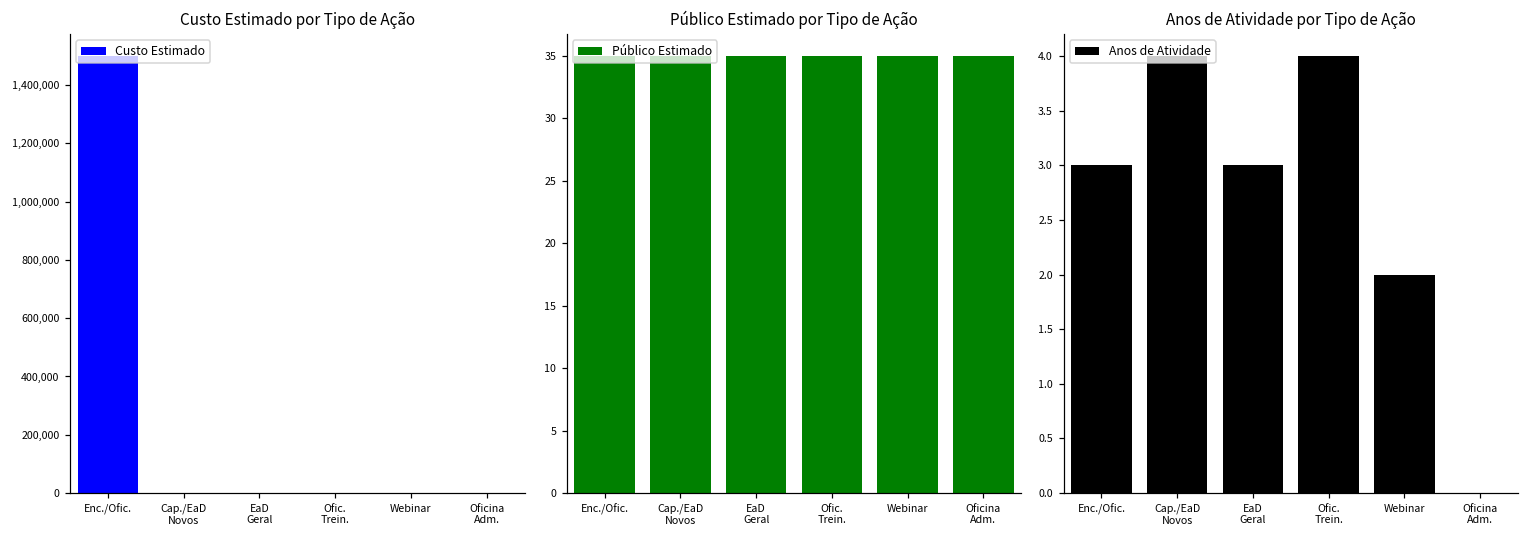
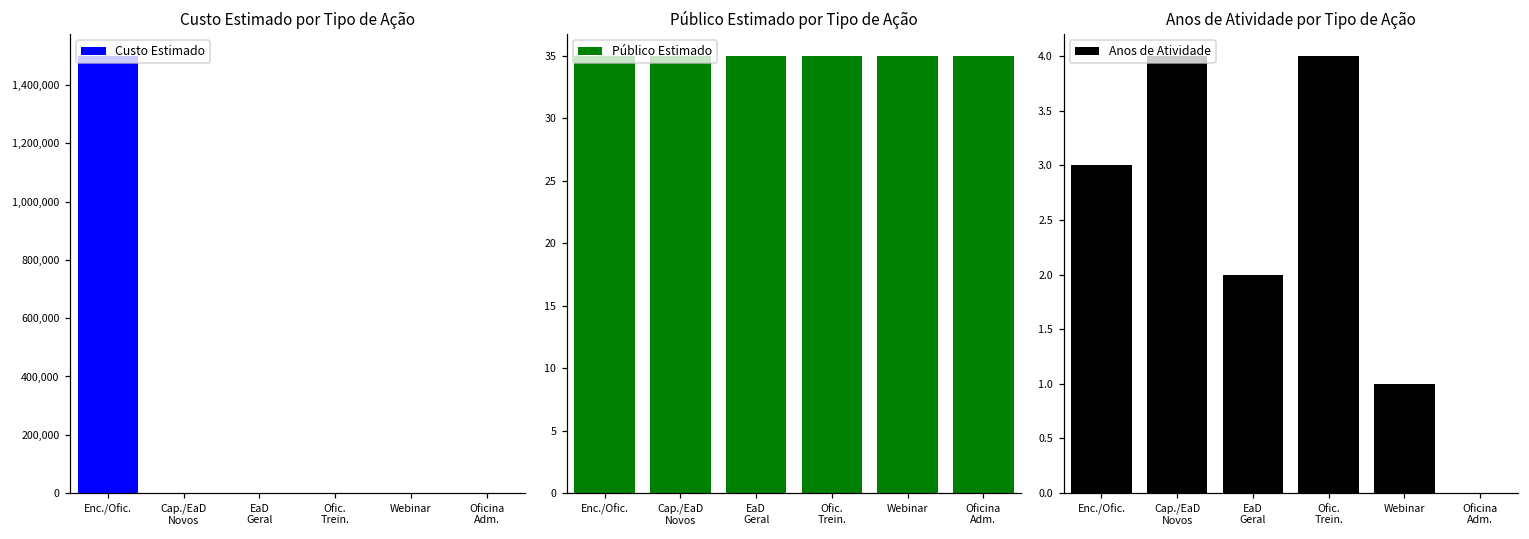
Anos de Atividade por Tipo de Ação, EaD Geral: 3 -> 2
Anos de Atividade por Tipo de Ação, Webinar: 2 -> 1
